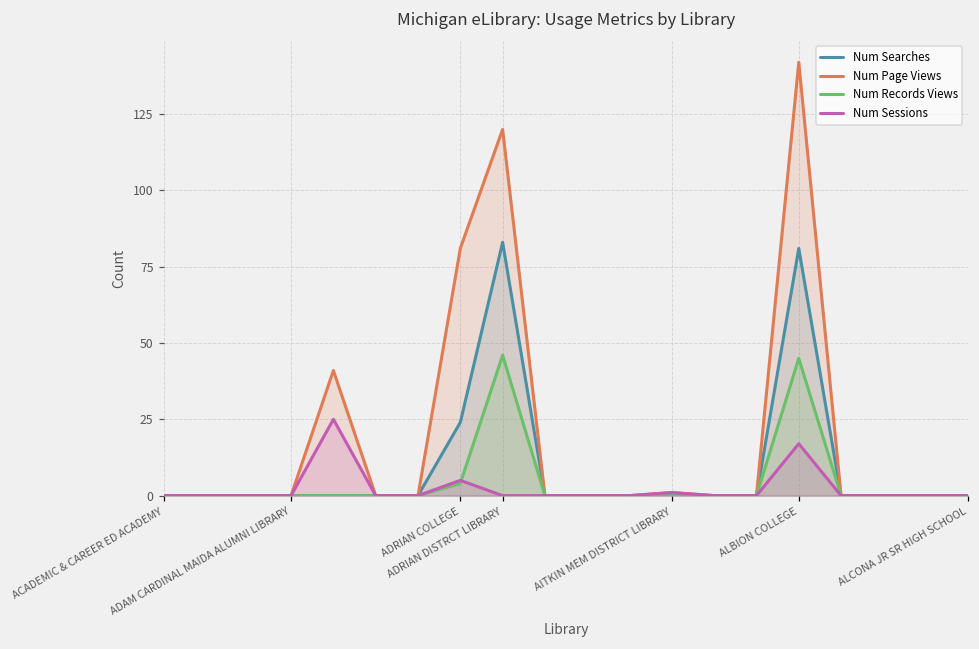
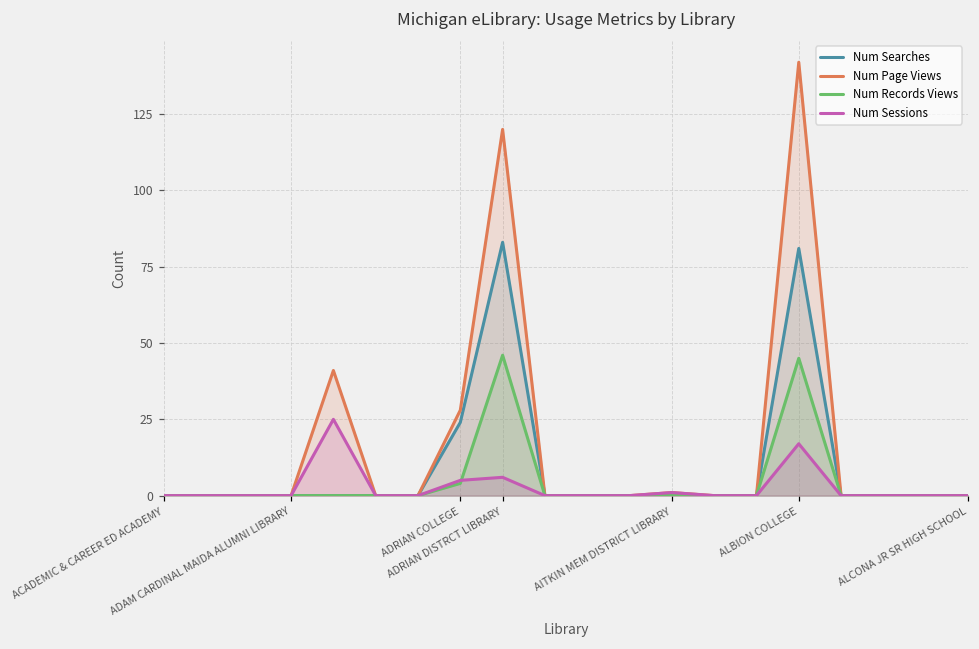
Num Page Views, ADRIAN COLLEGE: 81 -> 28
Num Sessions, ADRIAN DISTRCT LIBRARY: 0 -> 6
